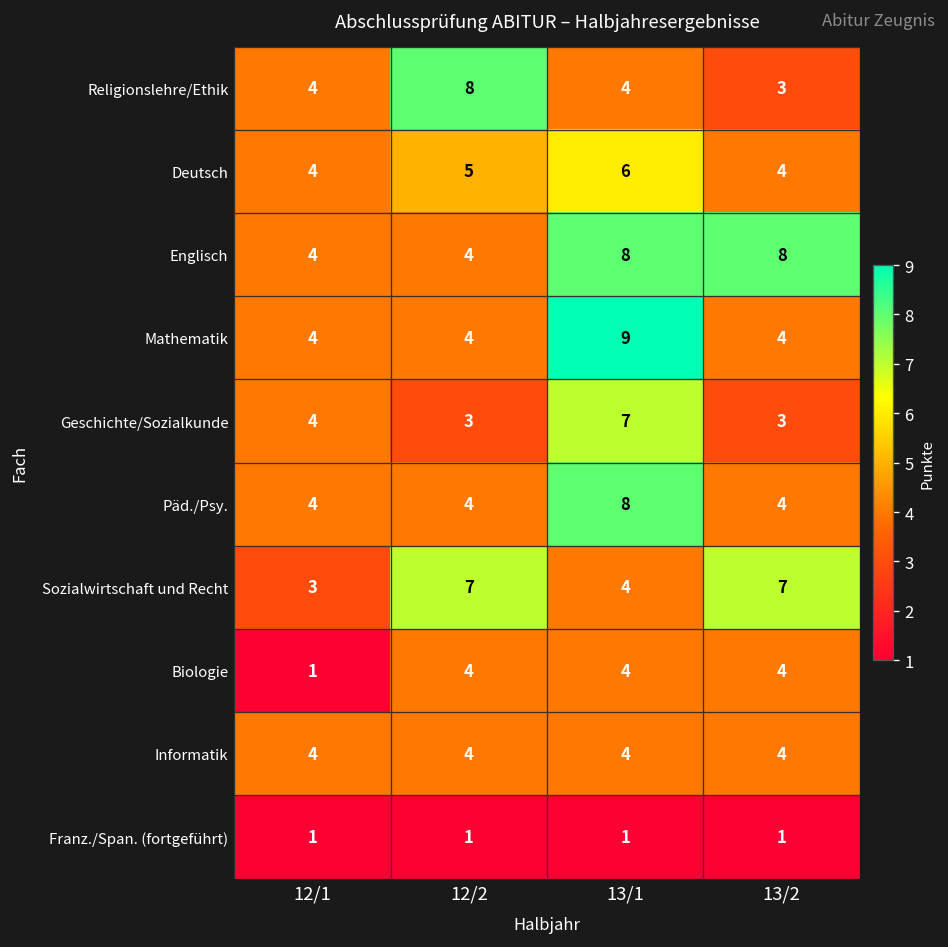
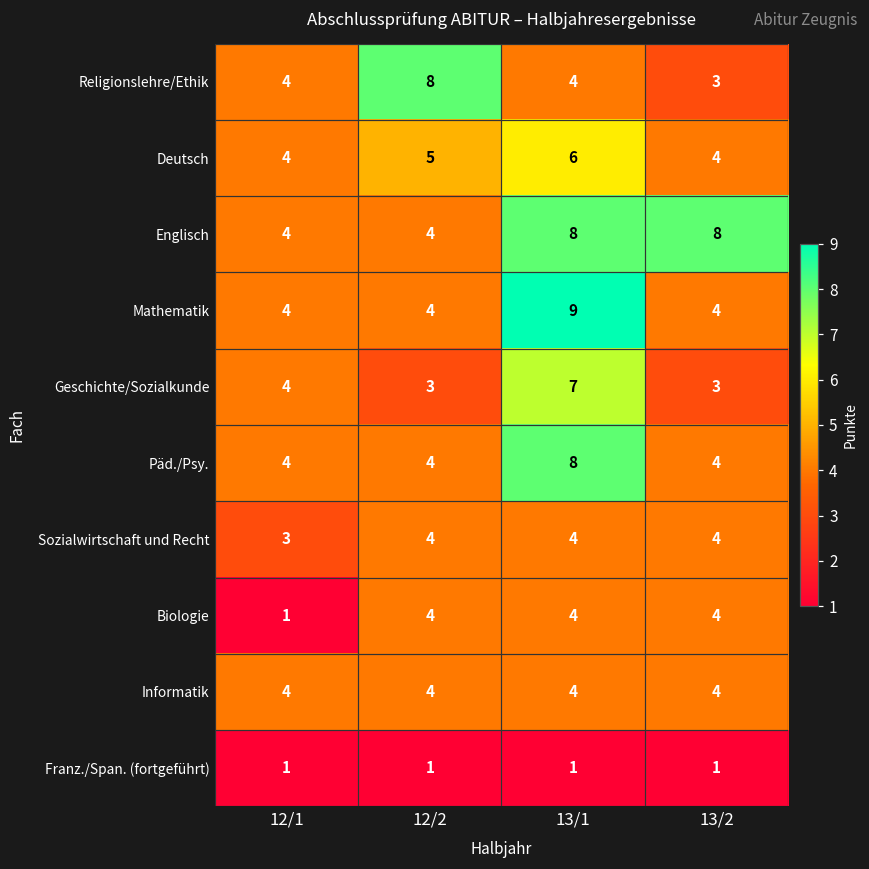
Sozialwirtschaft und Recht, 12/2: 7 -> 4
Sozialwirtschaft und Recht, 13/2: 7 -> 4
